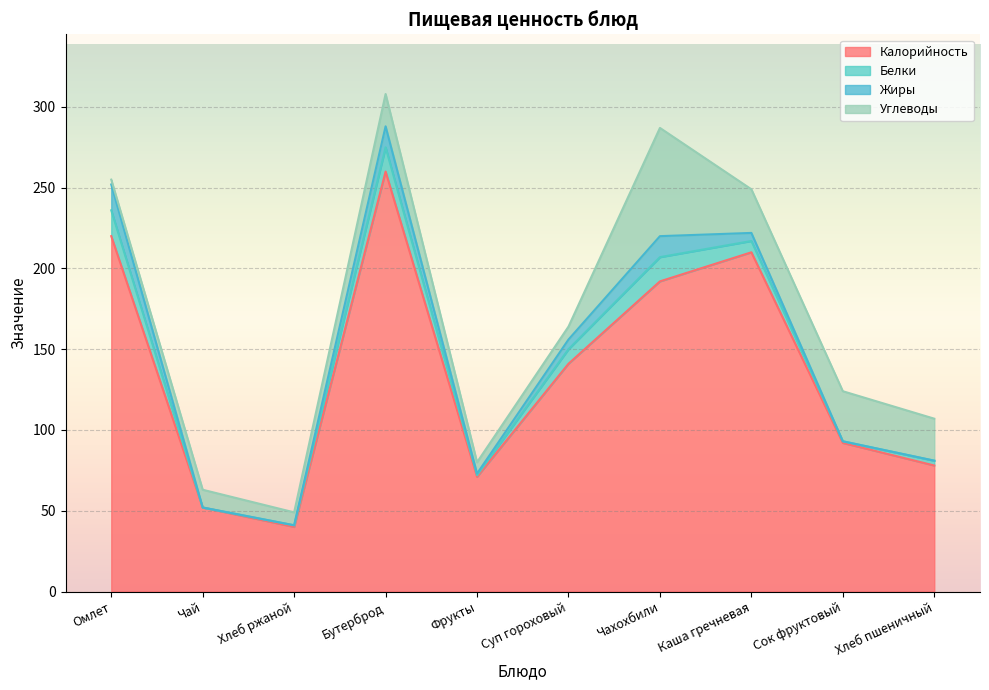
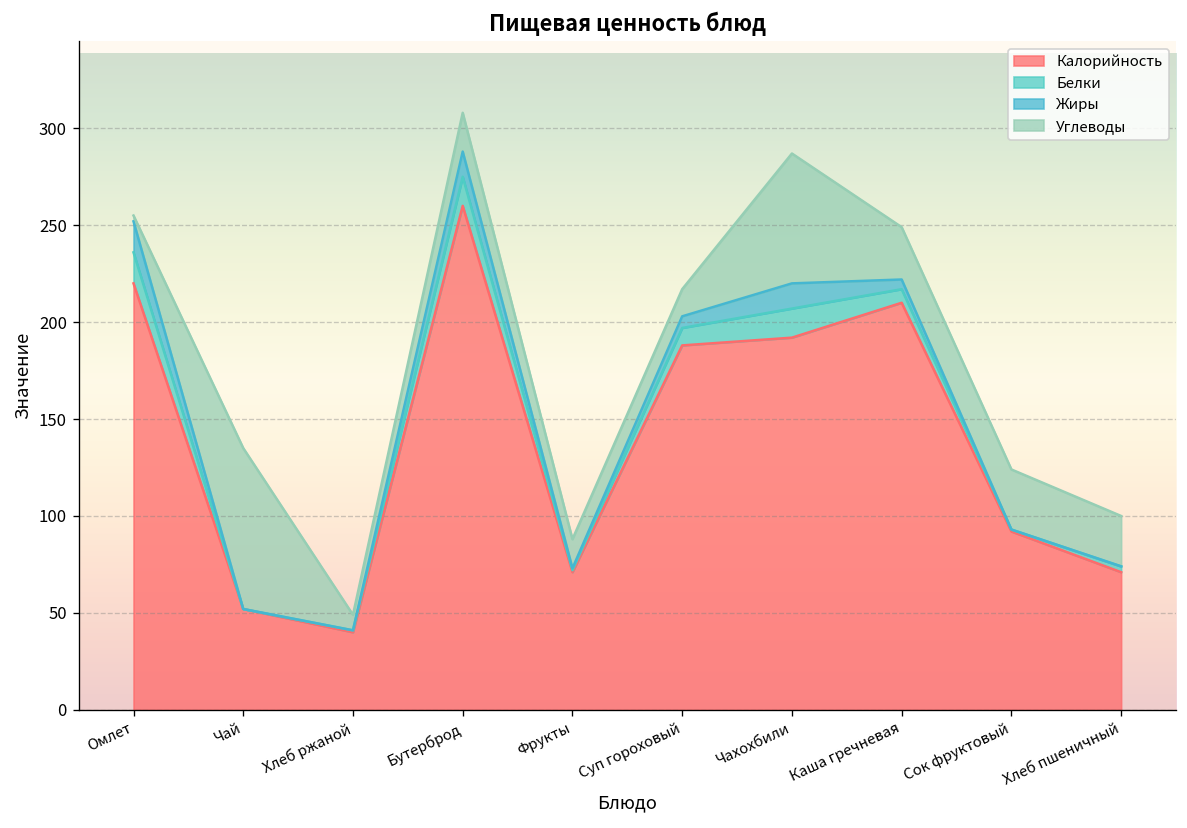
Углеводы, Чай: 11 -> 83
Углеводы, Фрукты: 7 -> 15
Калорийность, Суп гороховый: 141 -> 188
Углеводы, Суп гороховый: 8 -> 14
Калорийность, Хлеб пшеничный: 78 -> 71
